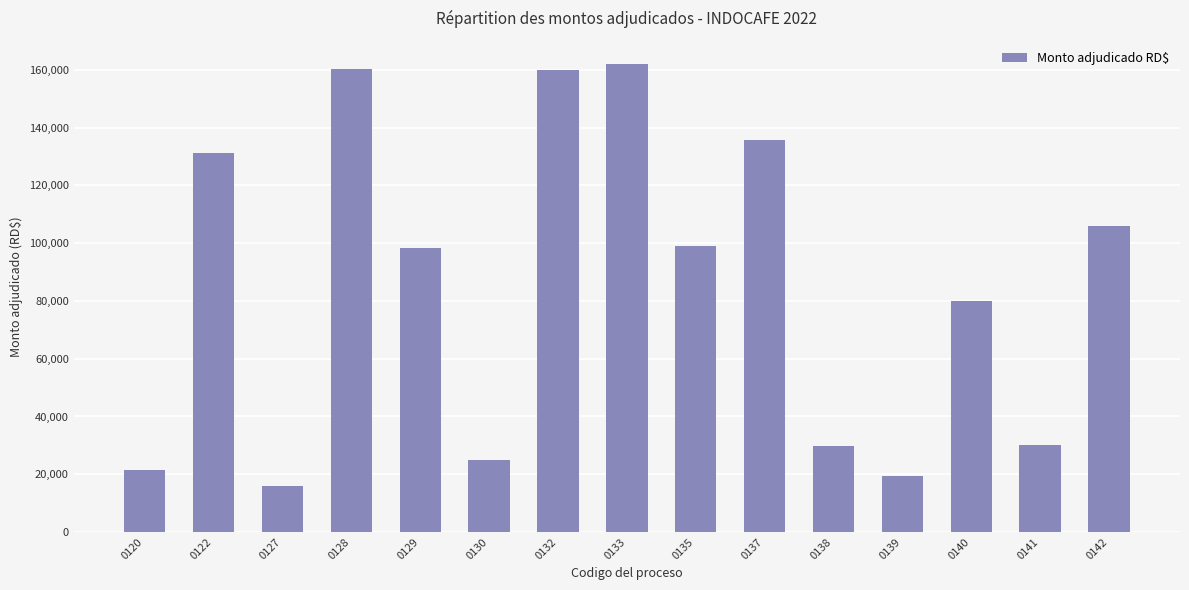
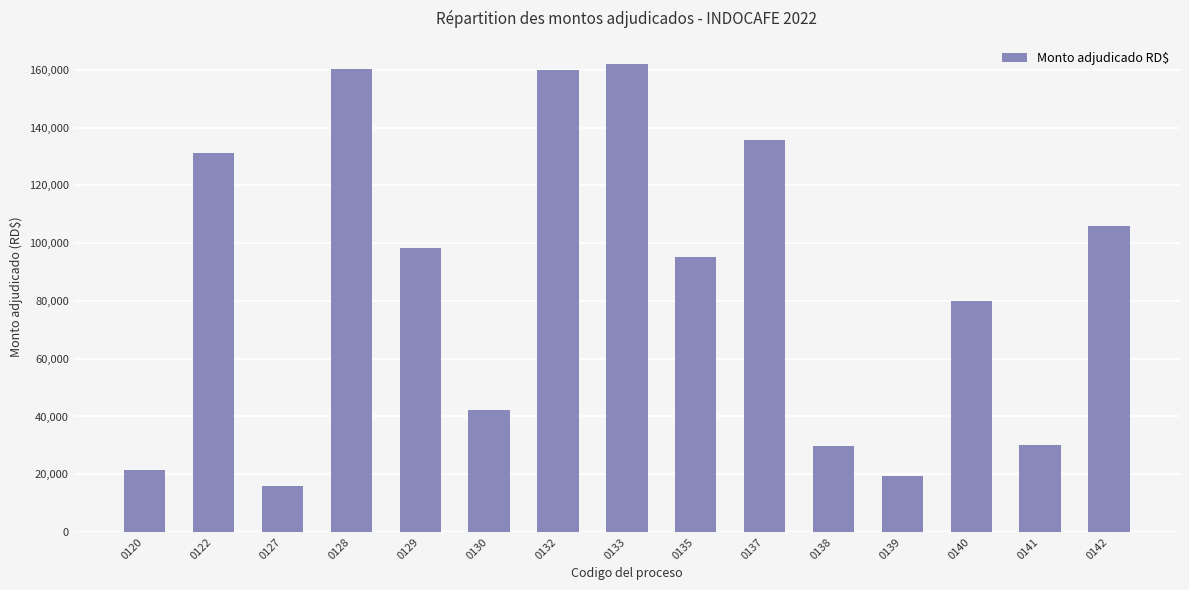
0130: 25,000 -> 42,000
0135: 99,000 -> 95,000
